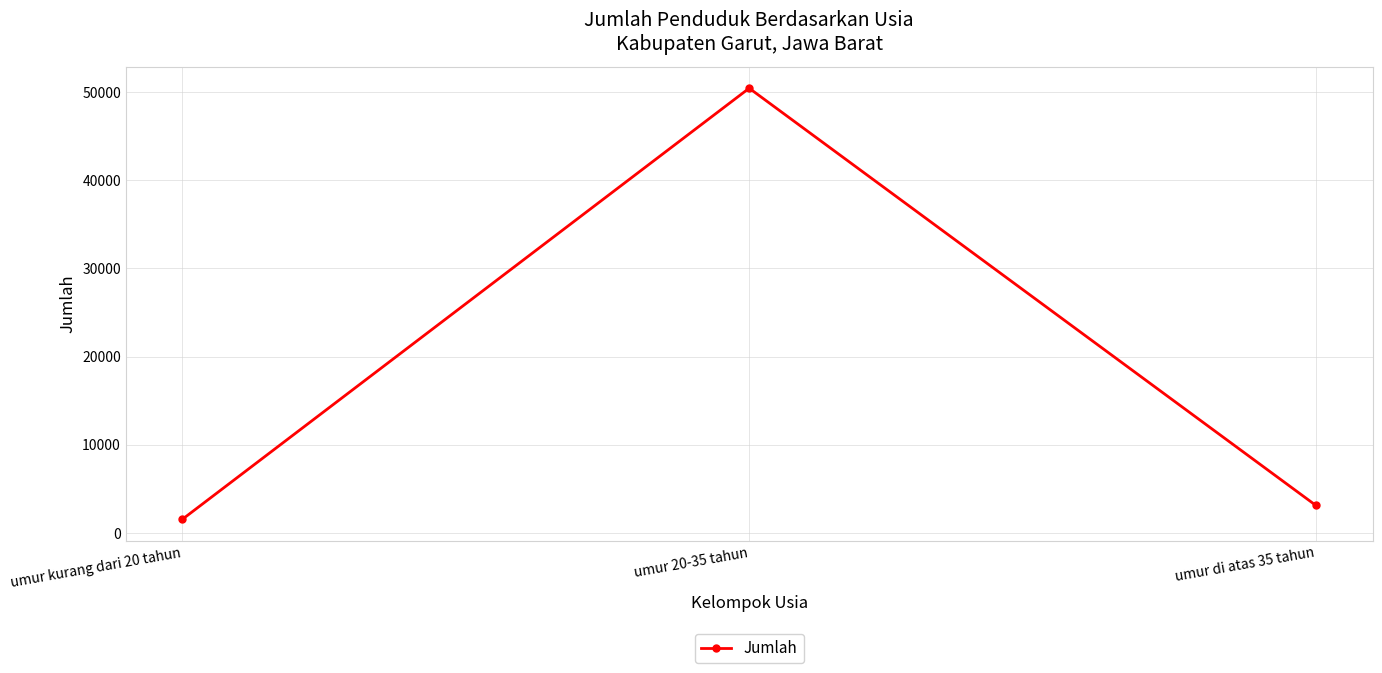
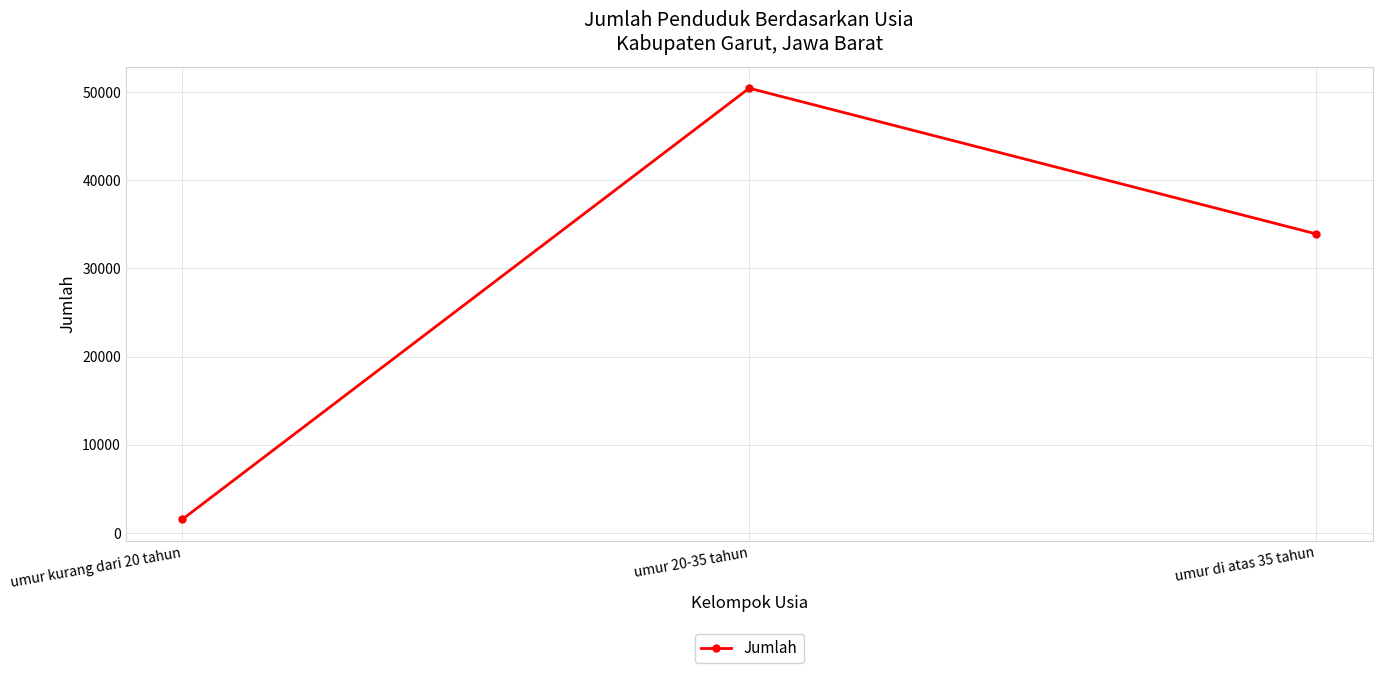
umur di atas 35 tahun: 3000 -> 34000
